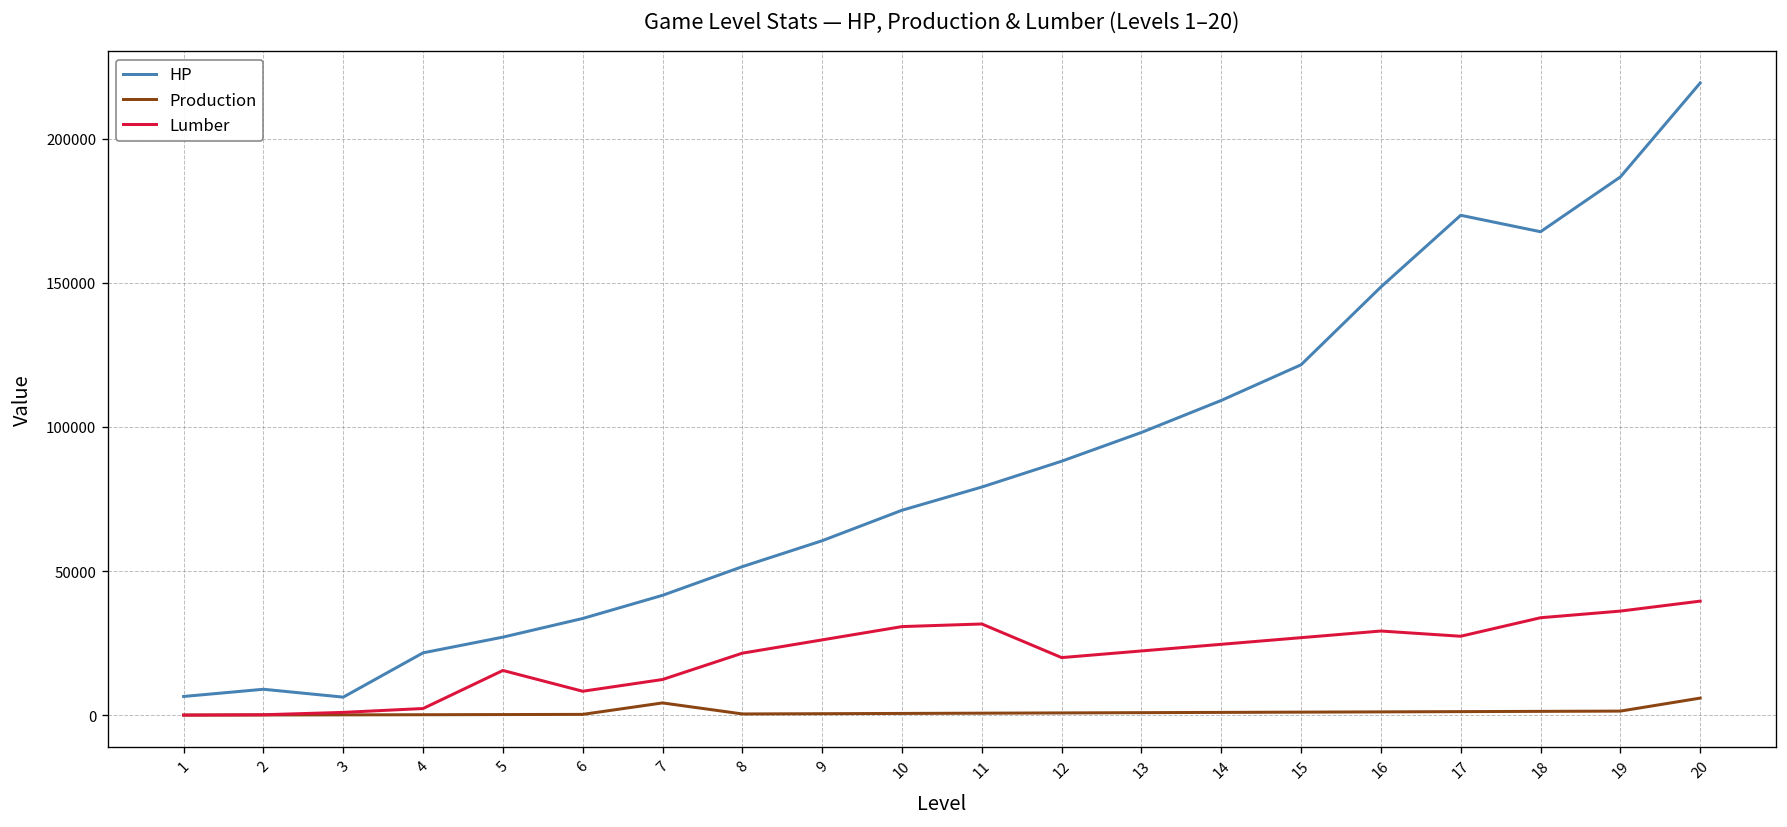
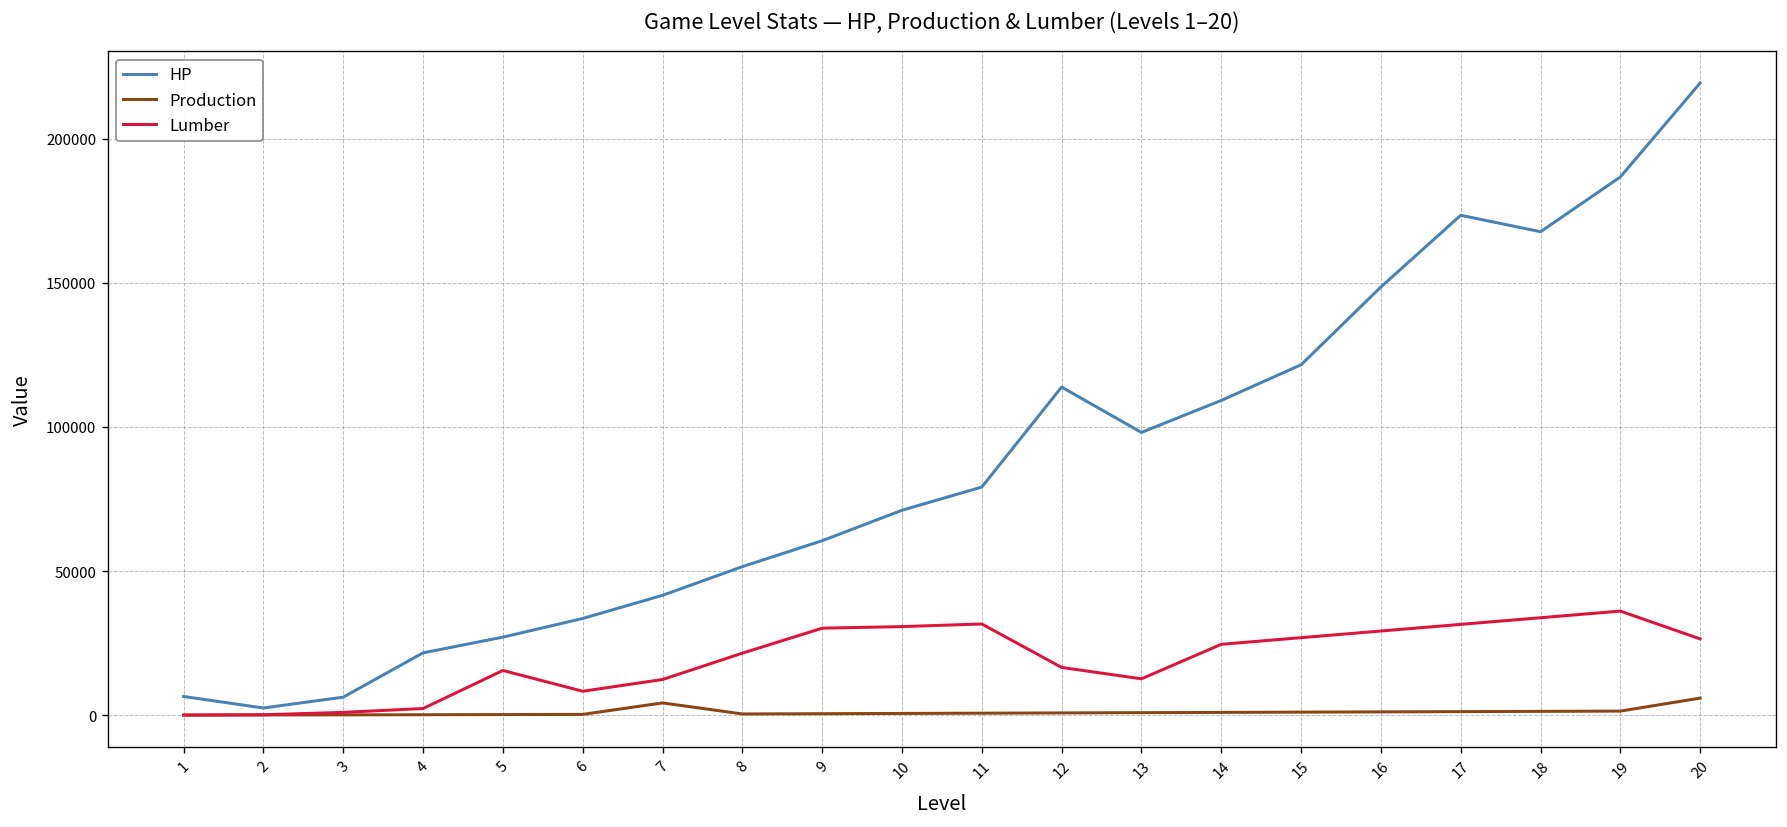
HP, 2: 9000 -> 2000
Lumber, 9: 26000 -> 30000
HP, 12: 88000 -> 114000
Lumber, 12: 20000 -> 17000
Lumber, 13: 22000 -> 13000
Lumber, 17: 27000 -> 31000
Lumber, 20: 40000 -> 26000
